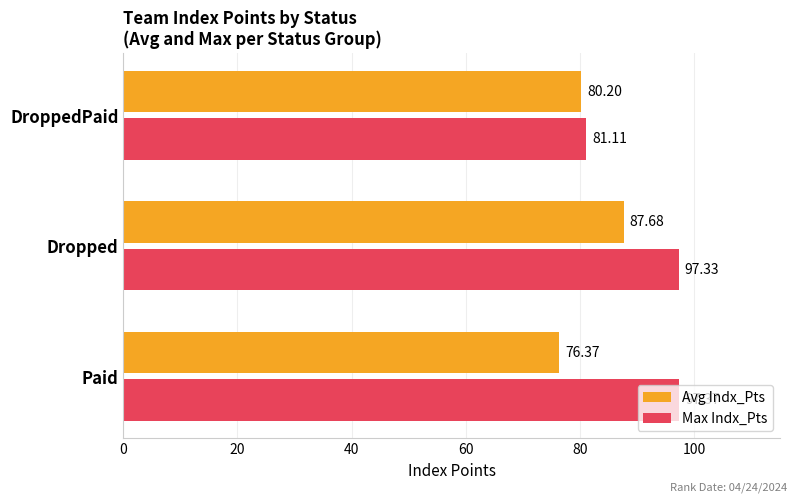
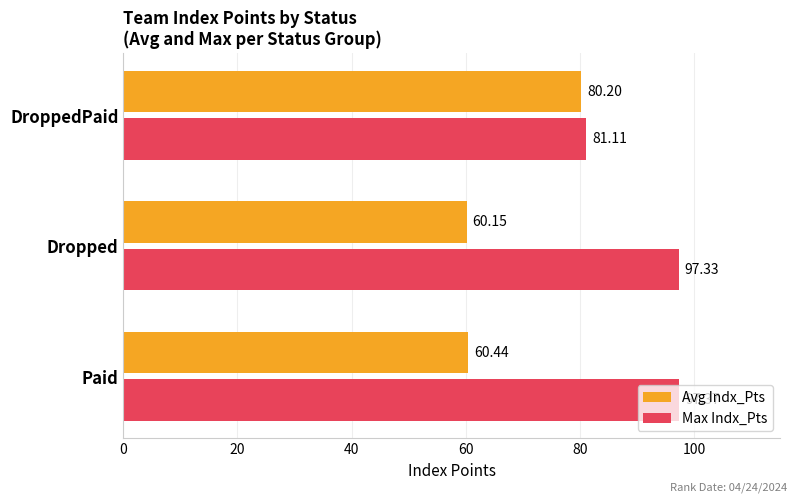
Avg Indx_Pts, Dropped: 87.68 -> 60.15
Avg Indx_Pts, Paid: 76.37 -> 60.44
